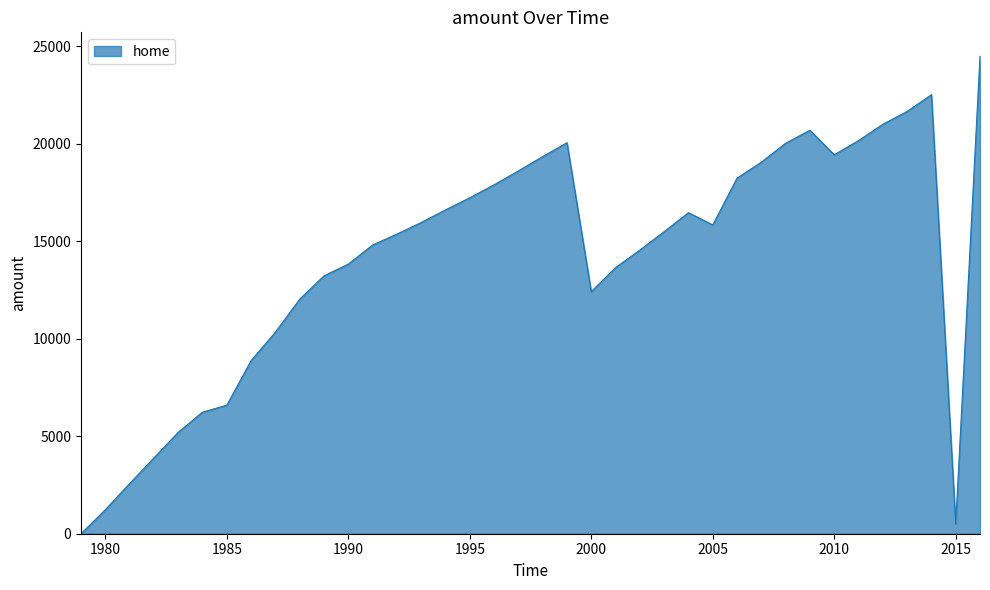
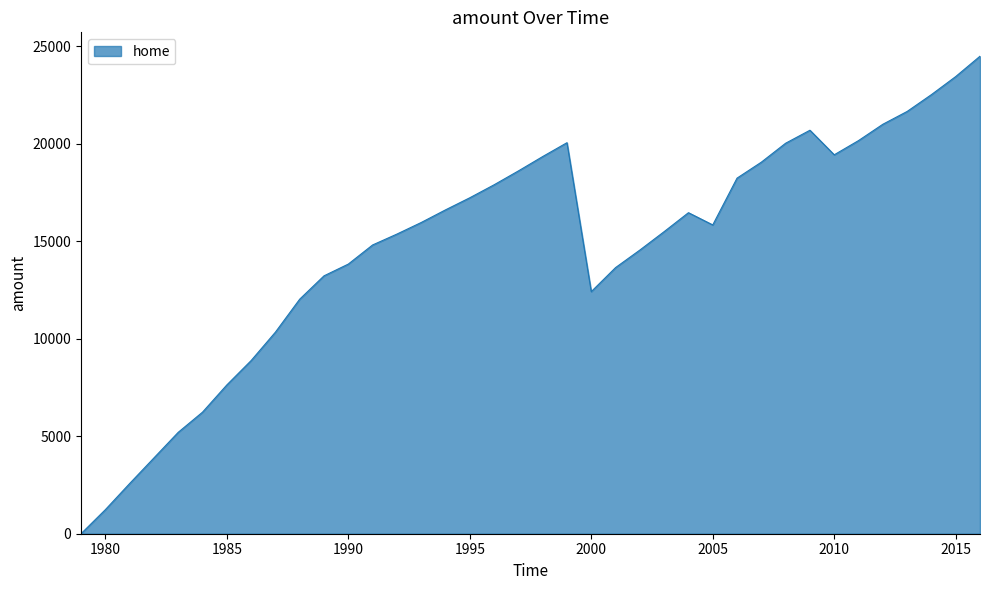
1985: 6600 -> 7600
2015: 500 -> 23500
